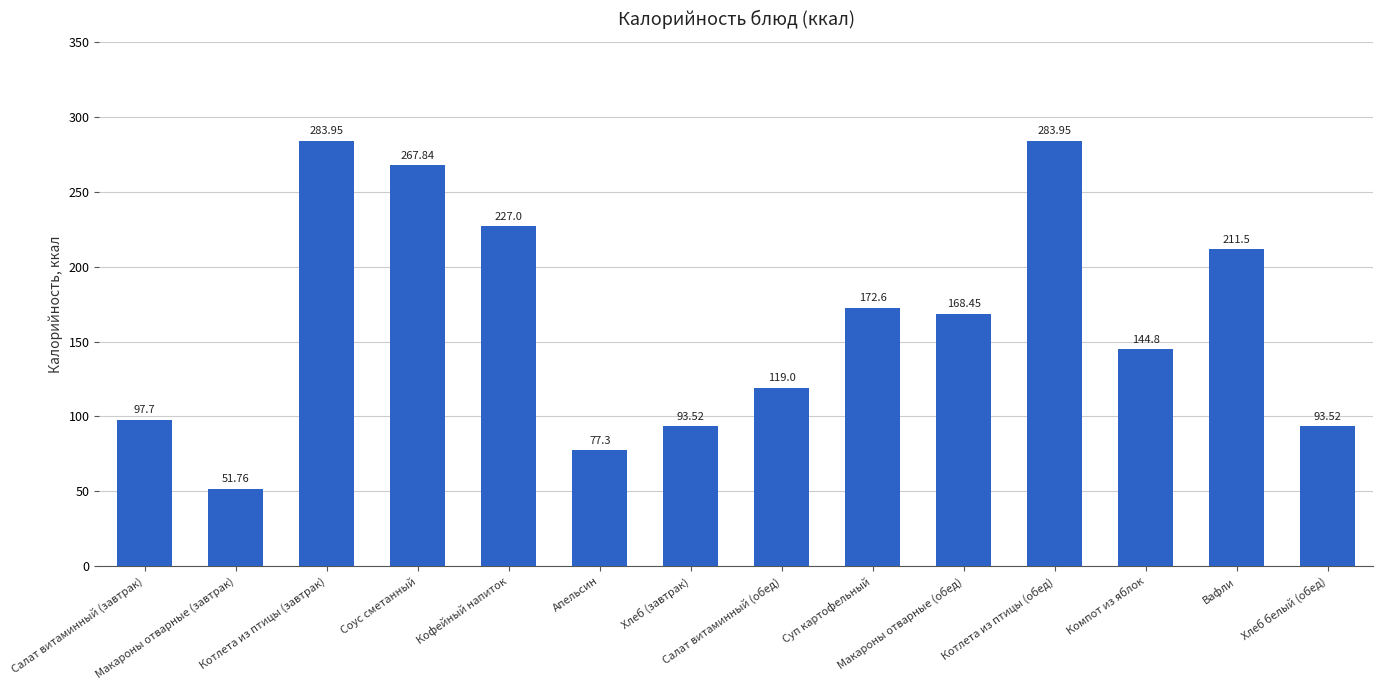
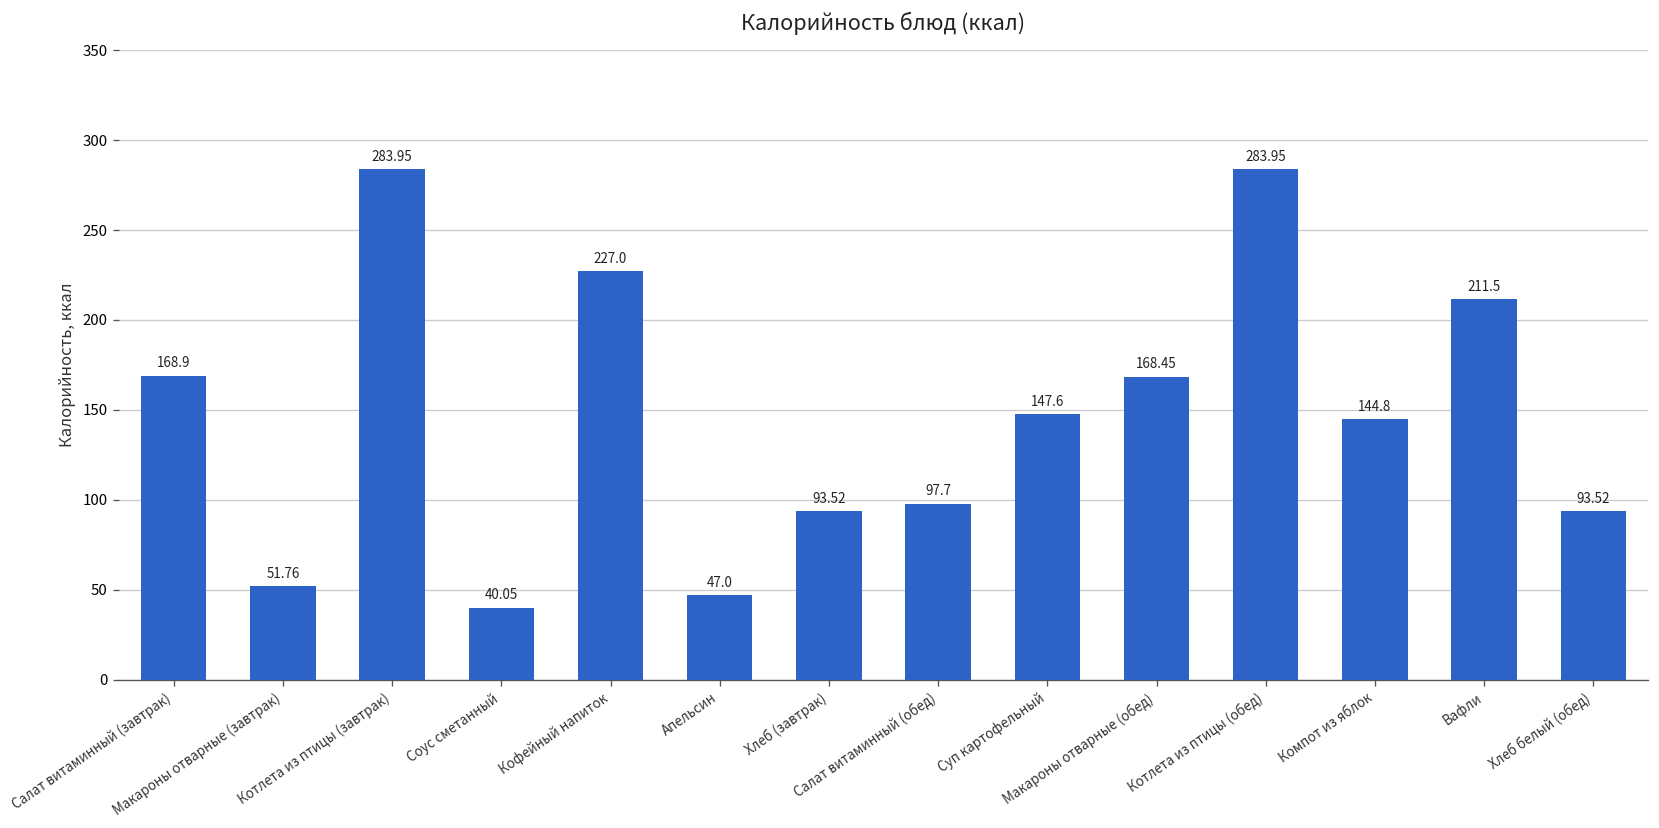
Салат витаминный (завтрак): 97.7 -> 168.9
Соус сметанный: 267.84 -> 40.05
Апельсин: 77.3 -> 47.0
Салат витаминный (обед): 119.0 -> 97.7
Суп картофельный: 172.6 -> 147.6
